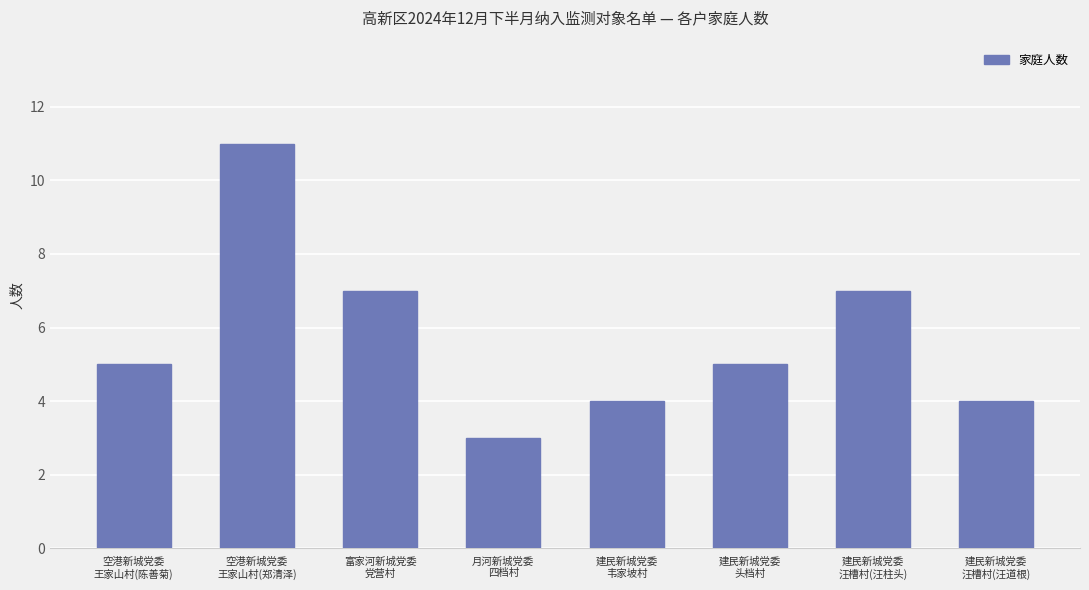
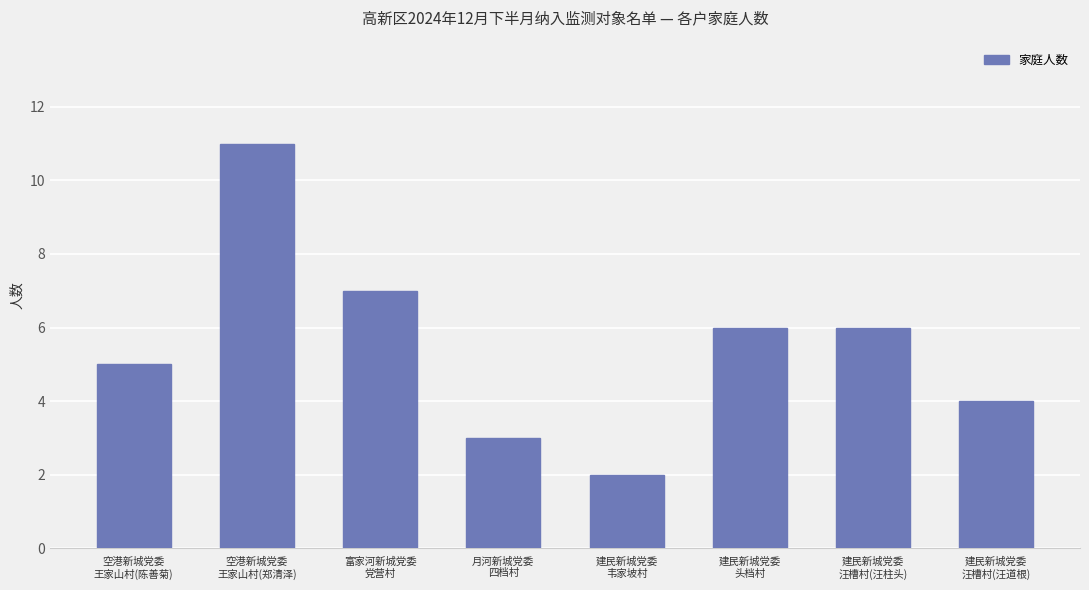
建民新城党委 韦家坡村: 4 -> 2
建民新城党委 头档村: 5 -> 6
建民新城党委 汪槽村(汪柱头): 7 -> 6
